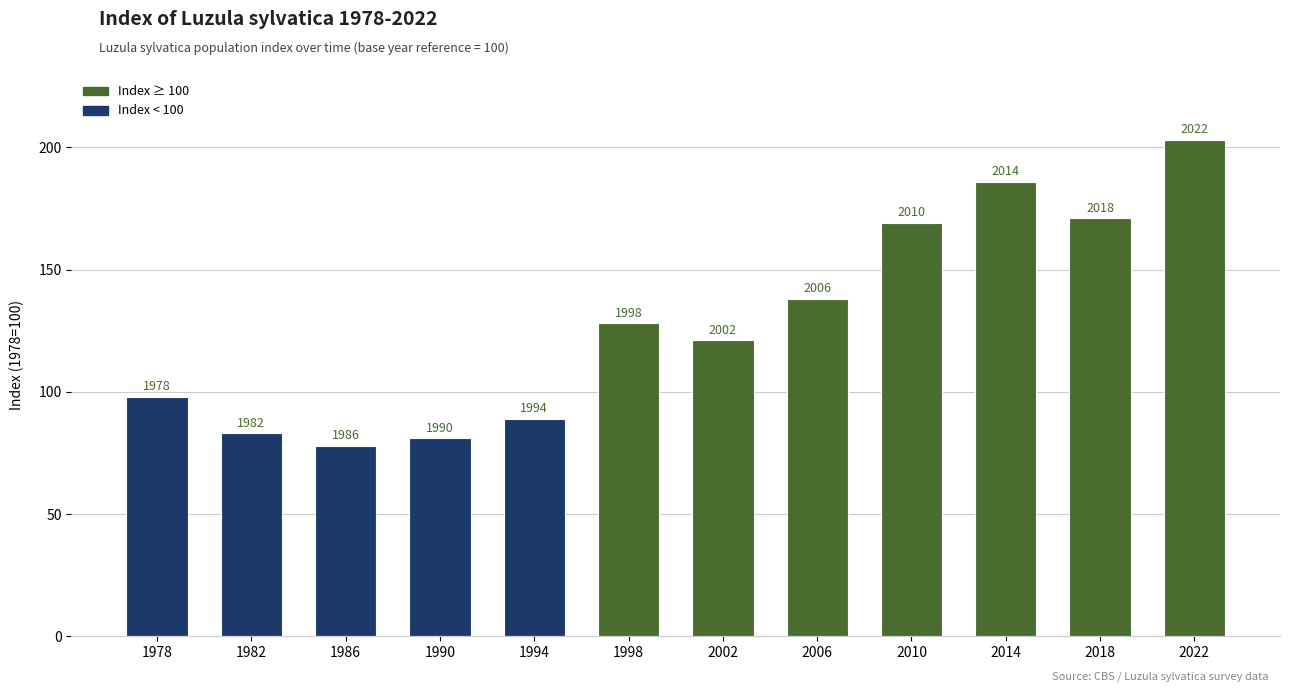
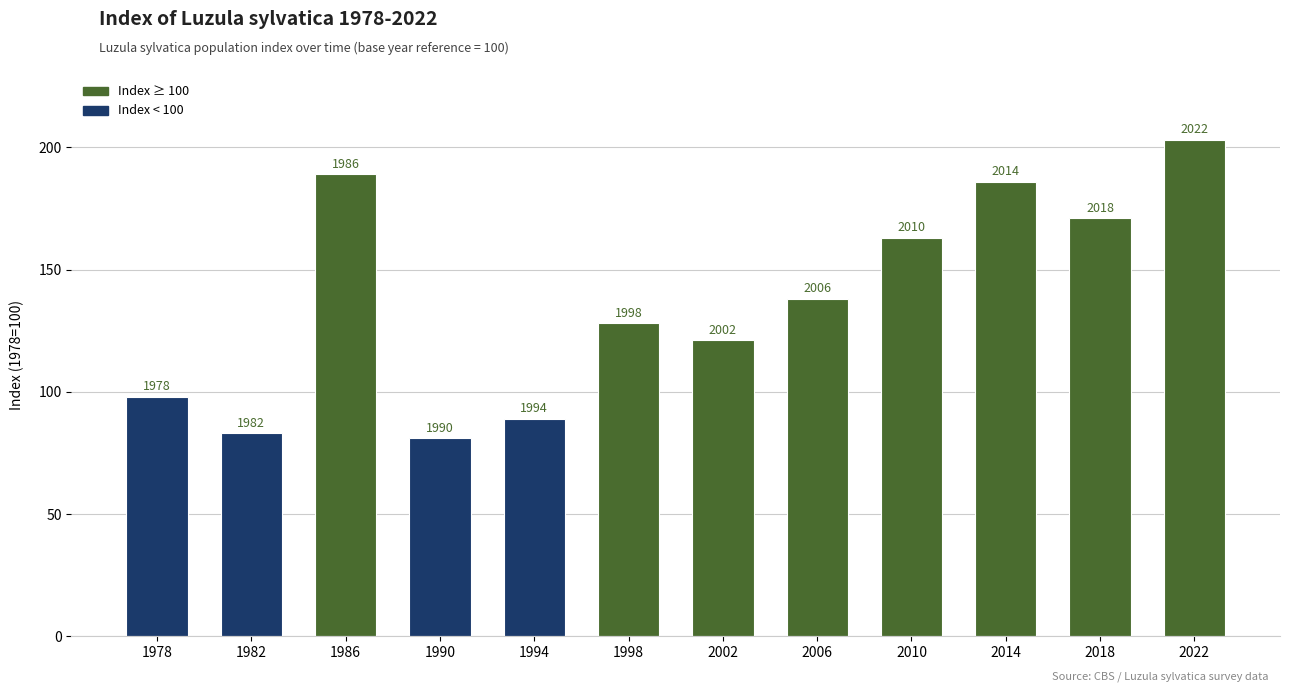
1986: 78 -> 189
2010: 169 -> 163
